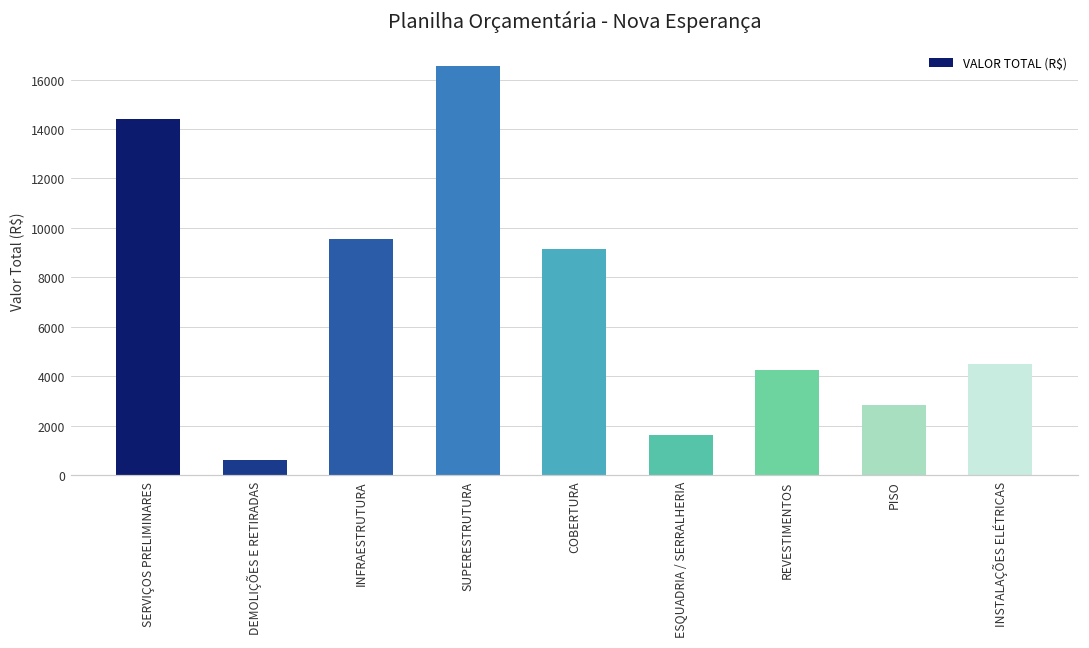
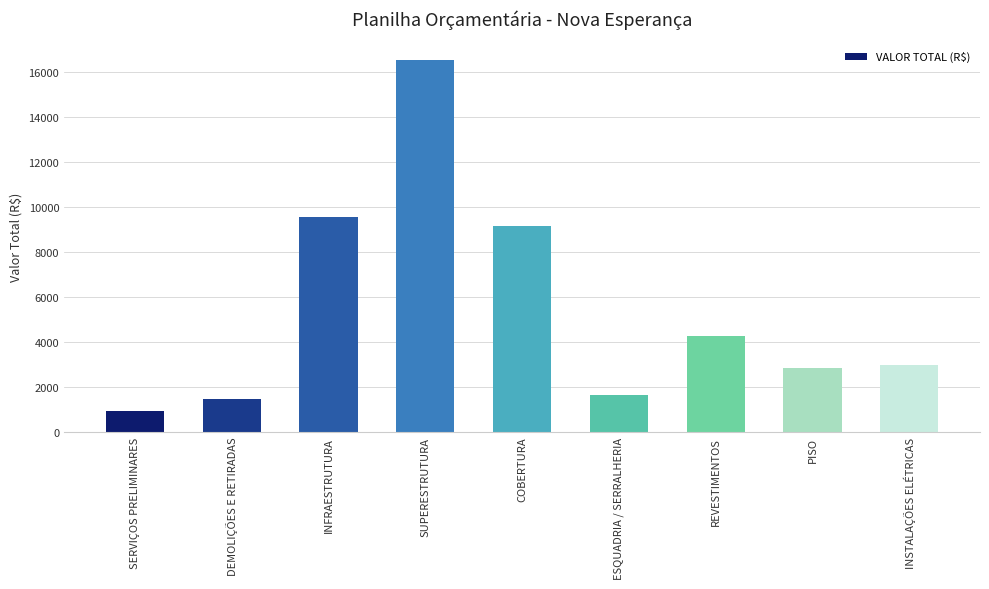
SERVIÇOS PRELIMINARES: 14400 -> 900
DEMOLIÇÕES E RETIRADAS: 600 -> 1500
INSTALAÇÕES ELÉTRICAS: 4500 -> 3000
